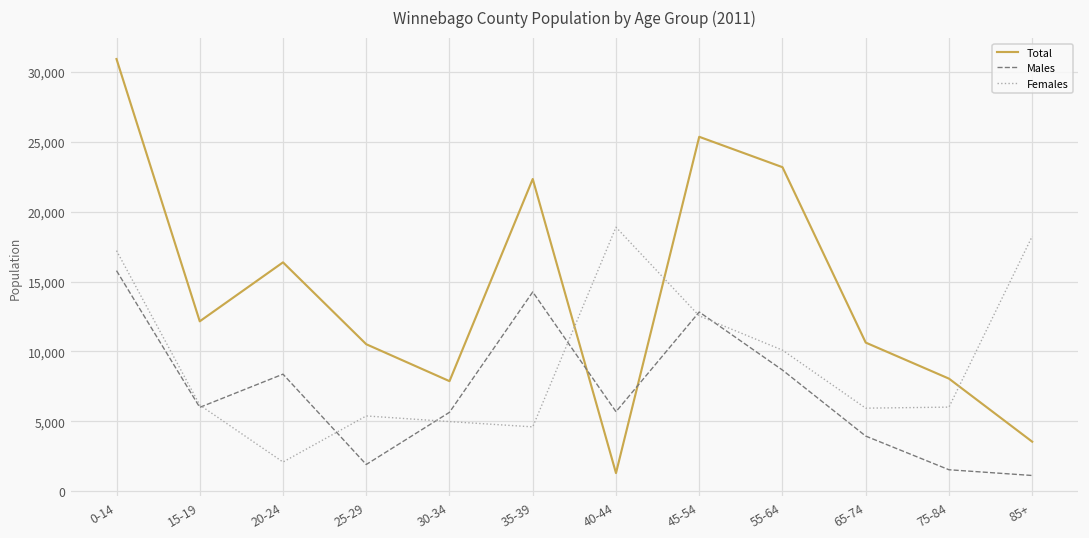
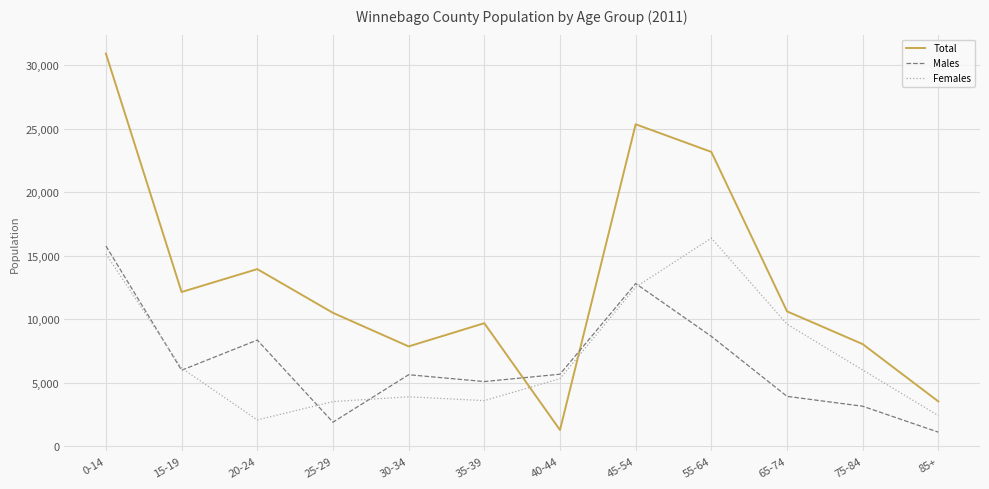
Females, 0-14: 17,200 -> 15,200
Total, 20-24: 16,400 -> 14,000
Females, 25-29: 5,400 -> 3,500
Females, 30-34: 5,000 -> 3,900
Total, 35-39: 22,300 -> 9,700
Males, 35-39: 14,300 -> 5,100
Females, 35-39: 4,600 -> 3,600
Females, 40-44: 18,900 -> 5,300
Females, 55-64: 10,100 -> 16,400
Females, 65-74: 5,900 -> 9,600
Males, 75-84: 1,500 -> 3,200
Females, 85+: 18,200 -> 2,400
